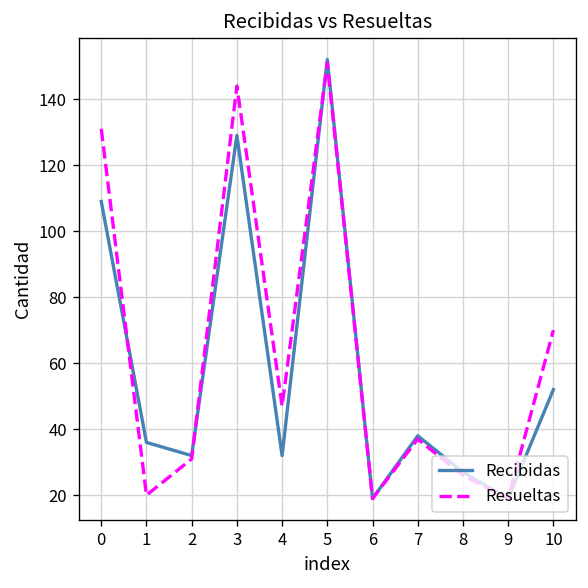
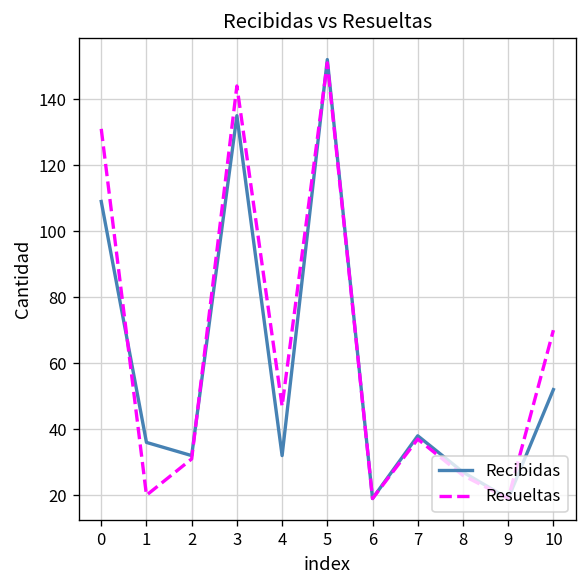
Recibidas, 3: 129 -> 135
